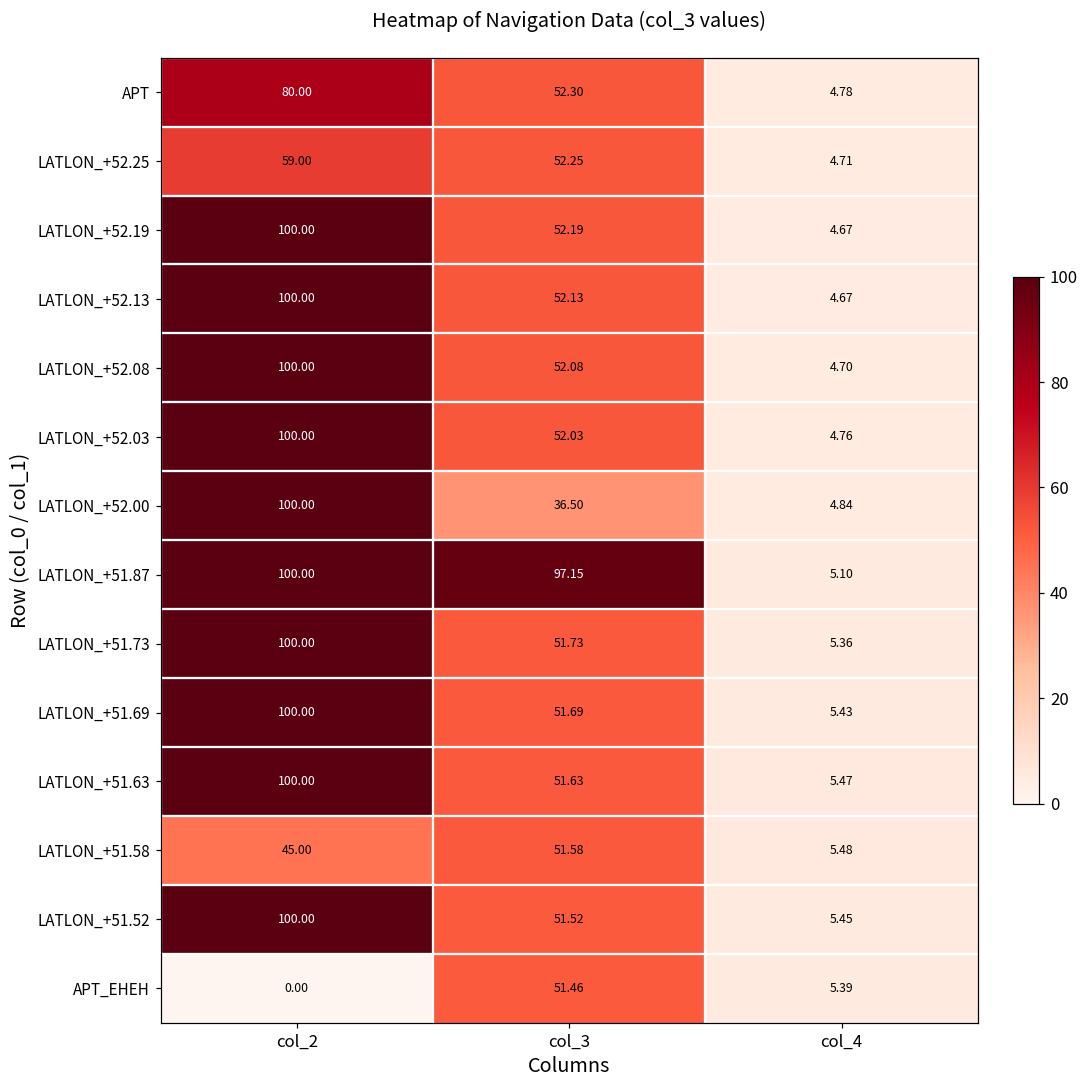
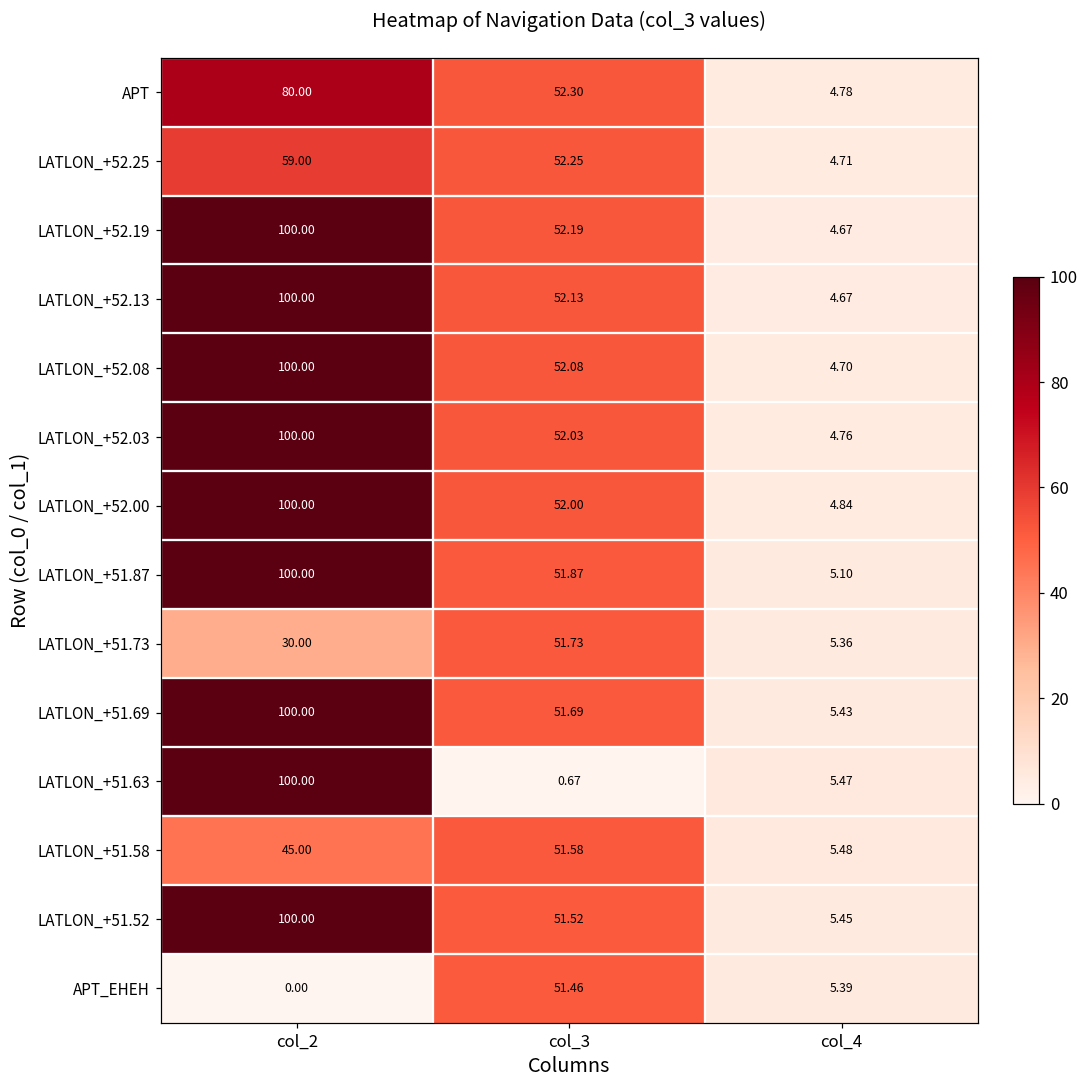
LATLON_+52.00, col_3: 36.50 -> 52.00
LATLON_+51.87, col_3: 97.15 -> 51.87
LATLON_+51.73, col_2: 100.00 -> 30.00
LATLON_+51.63, col_3: 51.63 -> 0.67
